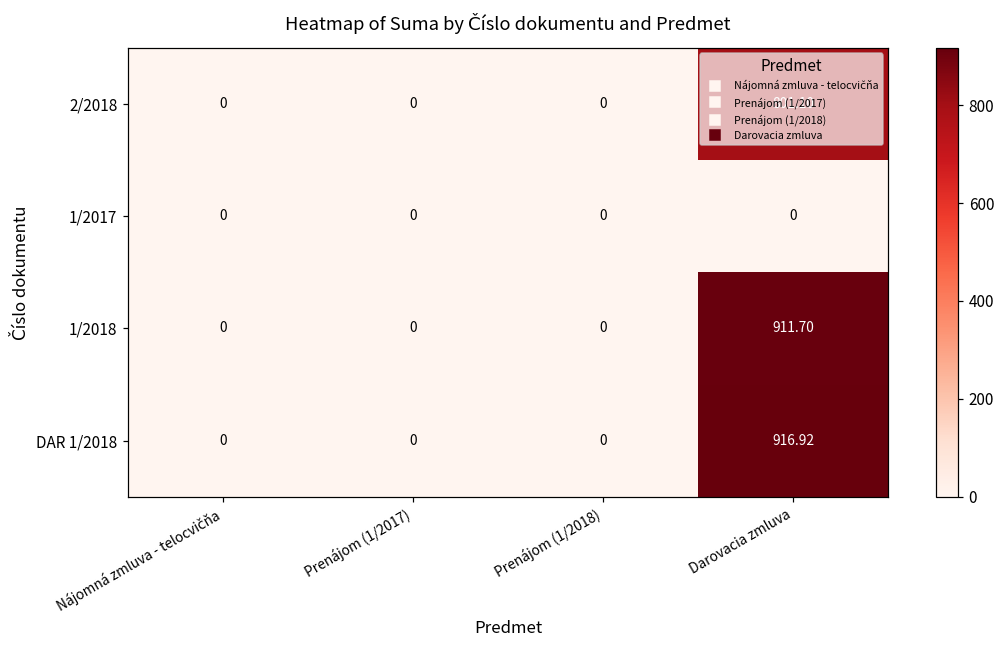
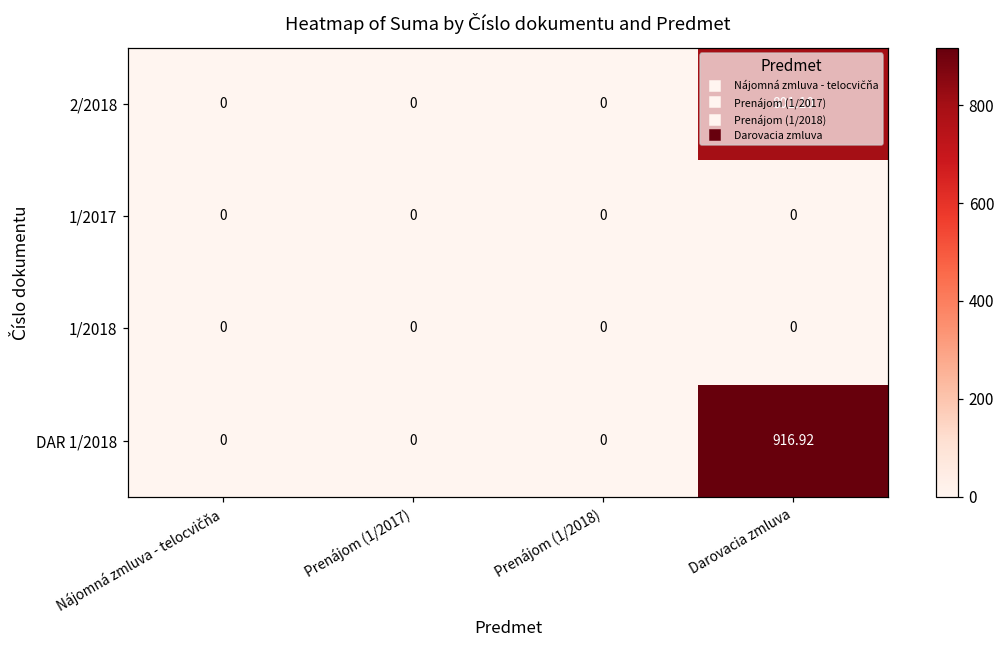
1/2018, Darovacia zmluva: 911.70 -> 0
